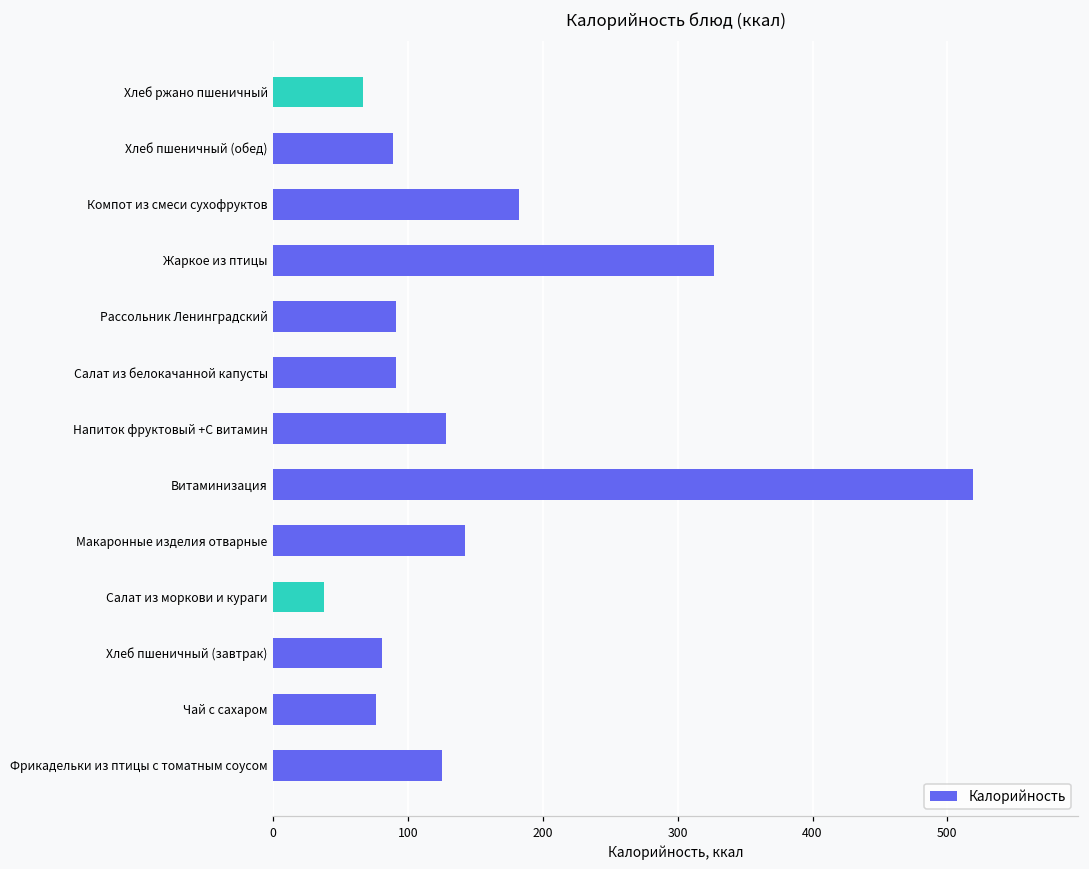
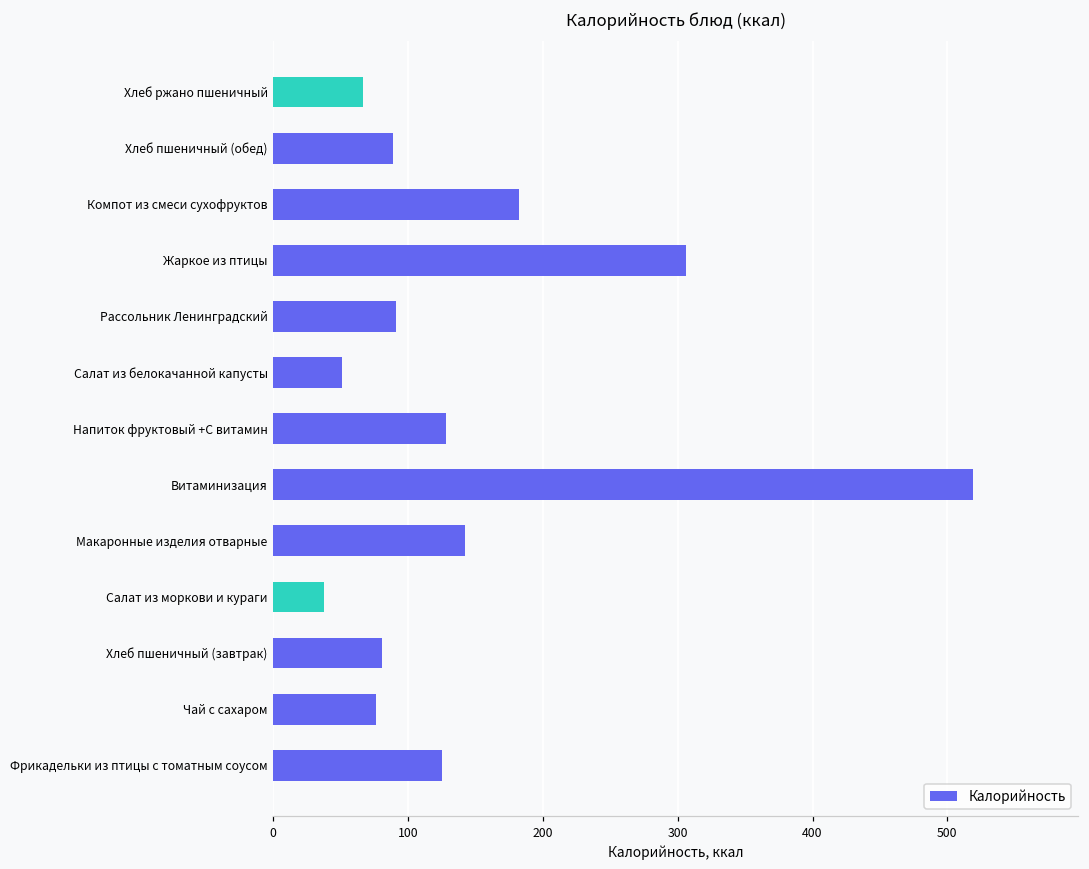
Жаркое из птицы: 327 -> 306
Салат из белокачанной капусты: 91 -> 51
